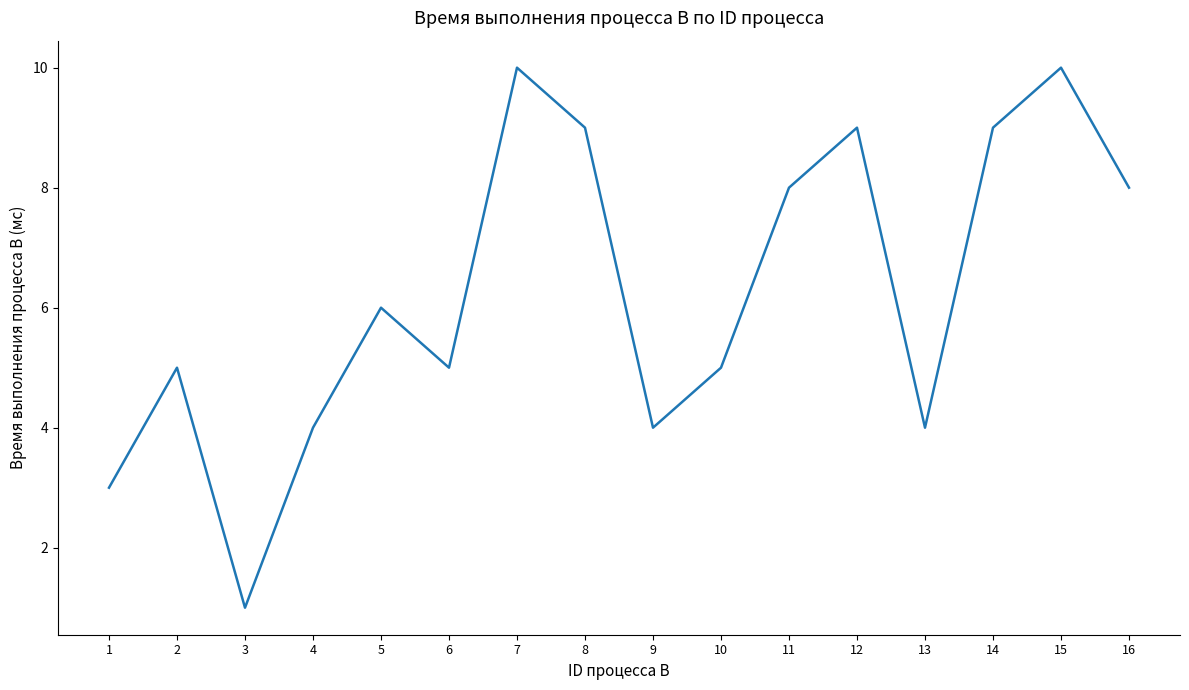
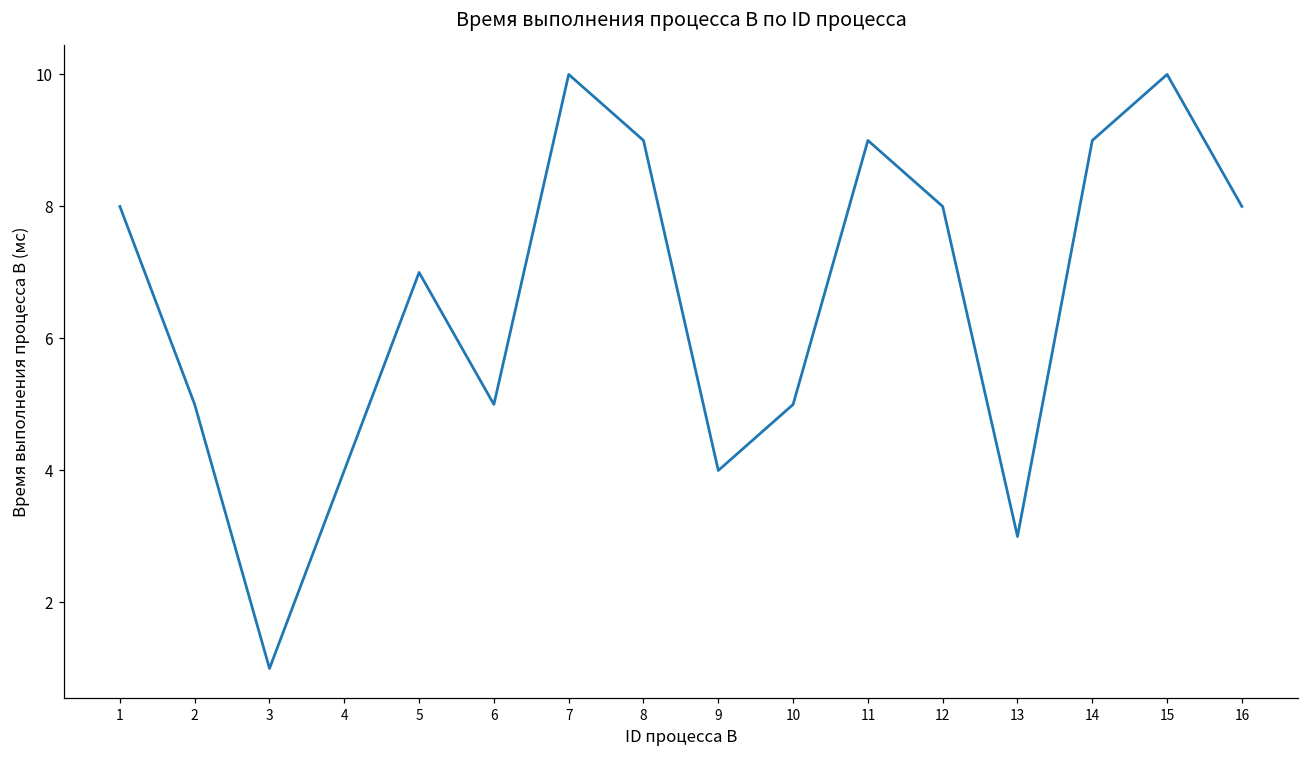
1: 3 -> 8
5: 6 -> 7
11: 8 -> 9
12: 9 -> 8
13: 4 -> 3
